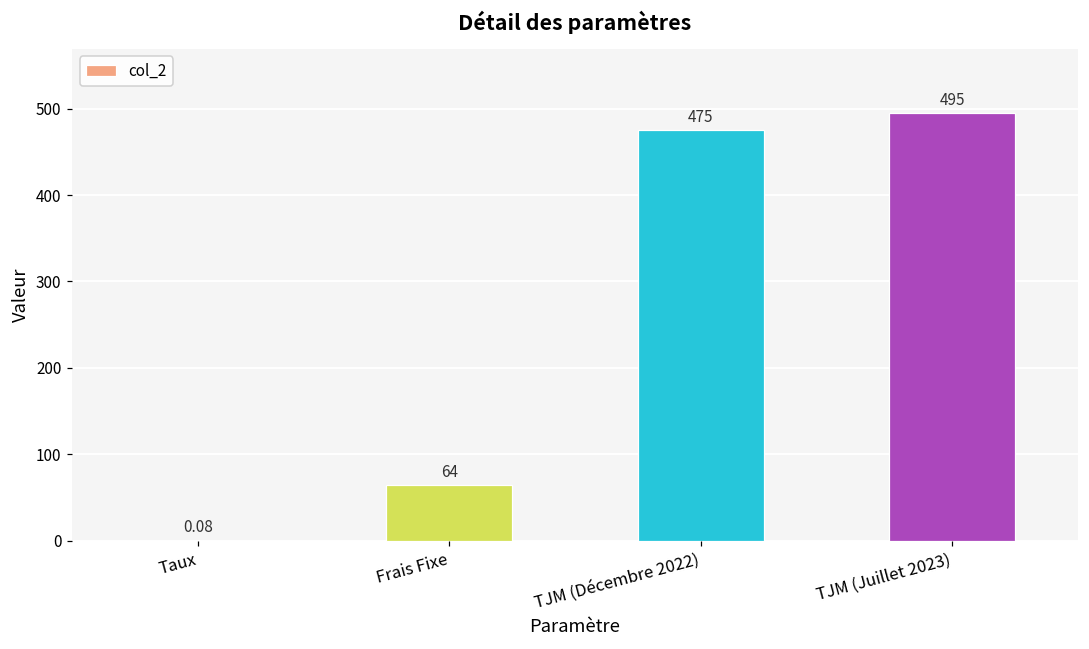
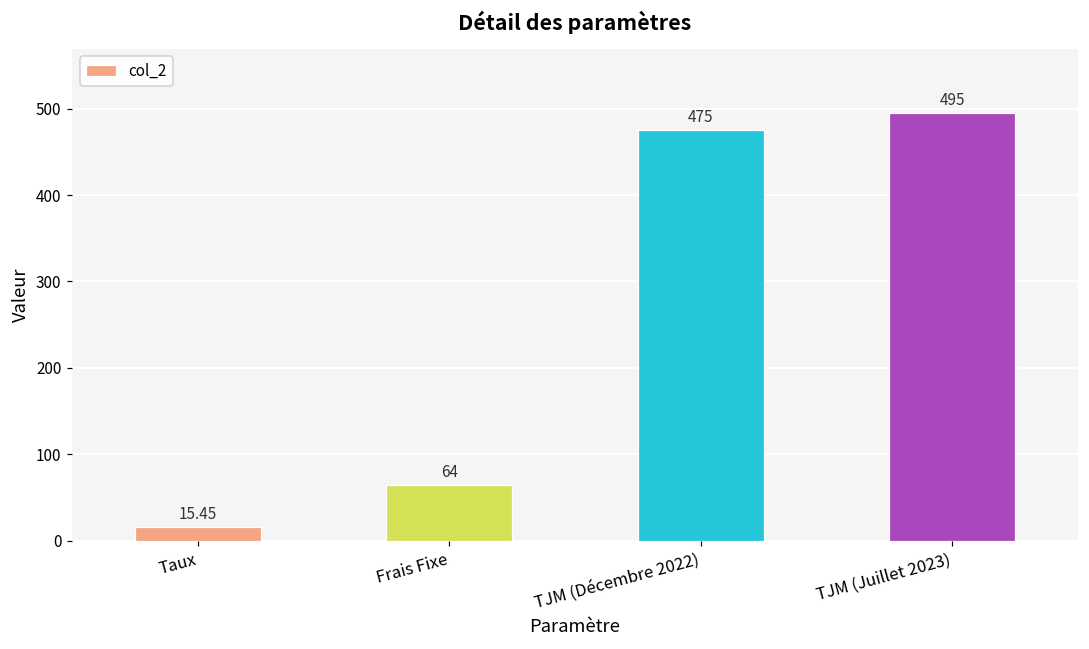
Taux: 0.08 -> 15.45
